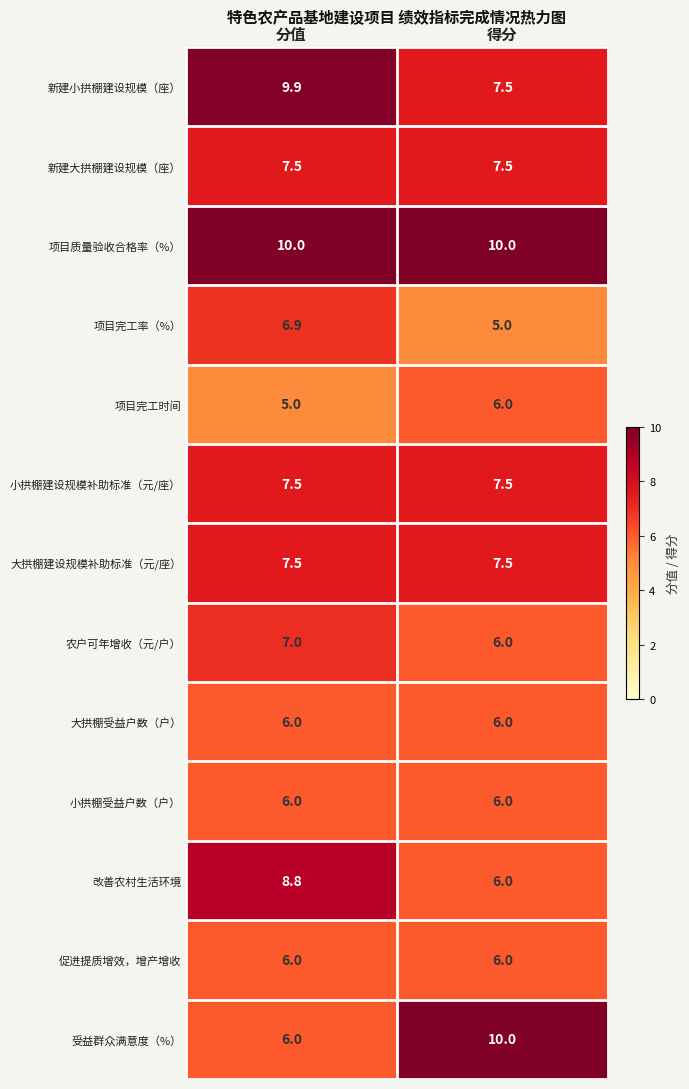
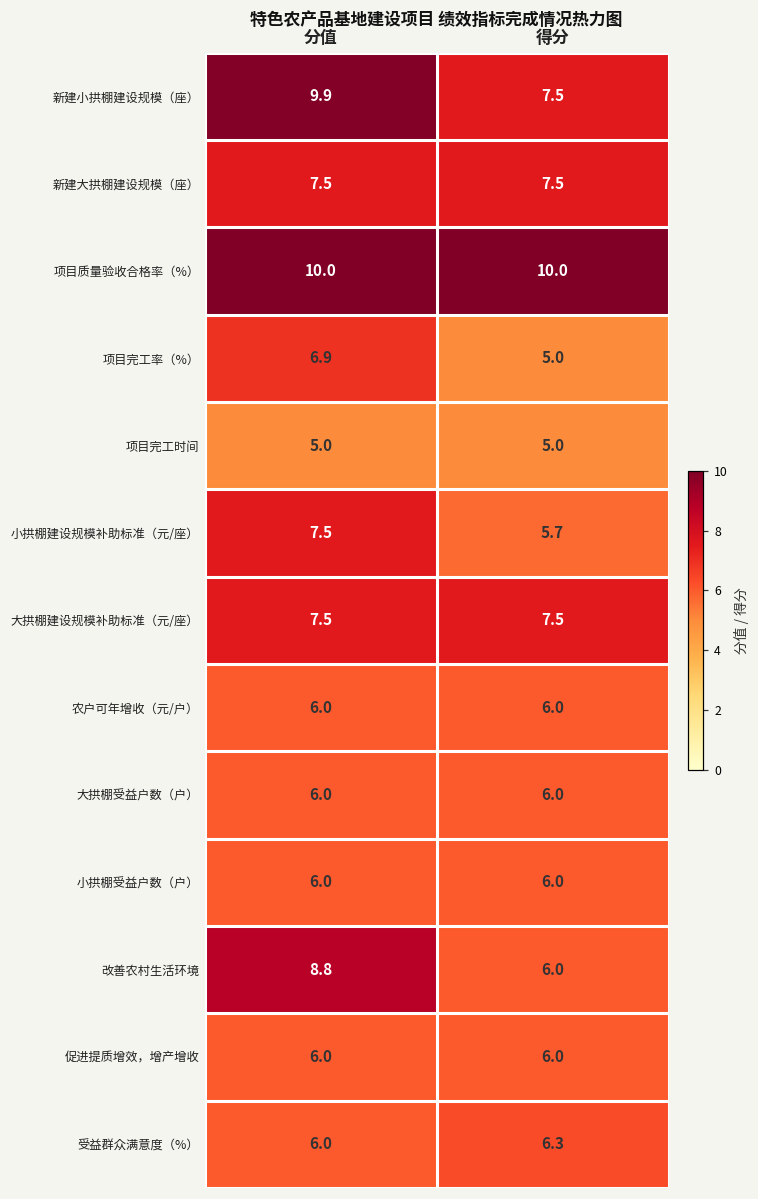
项目完工时间, 得分: 6.0 -> 5.0
小拱棚建设规模补助标准（元/座）, 得分: 7.5 -> 5.7
农户可年增收（元/户）, 分值: 7.0 -> 6.0
受益群众满意度（%）, 得分: 10.0 -> 6.3
